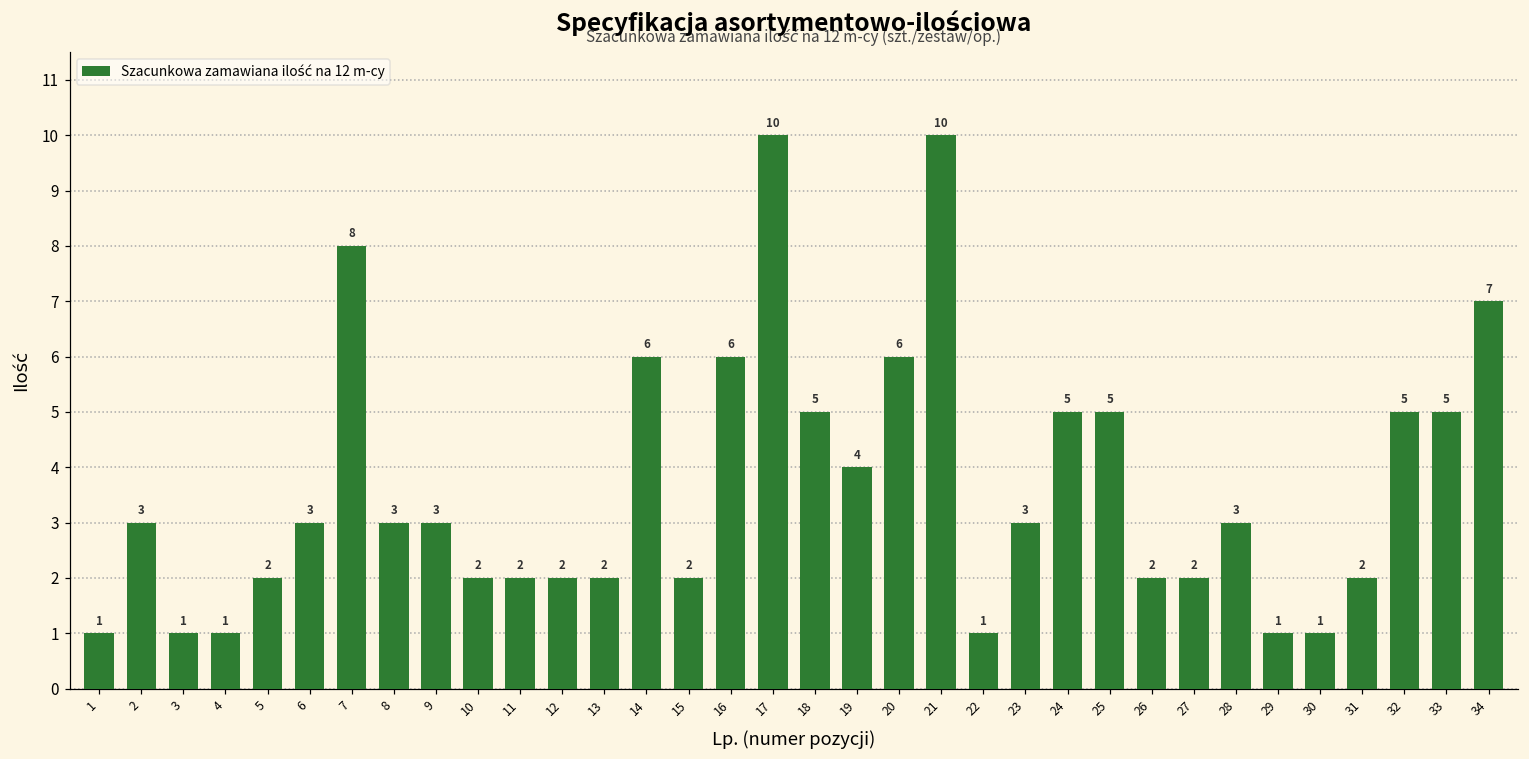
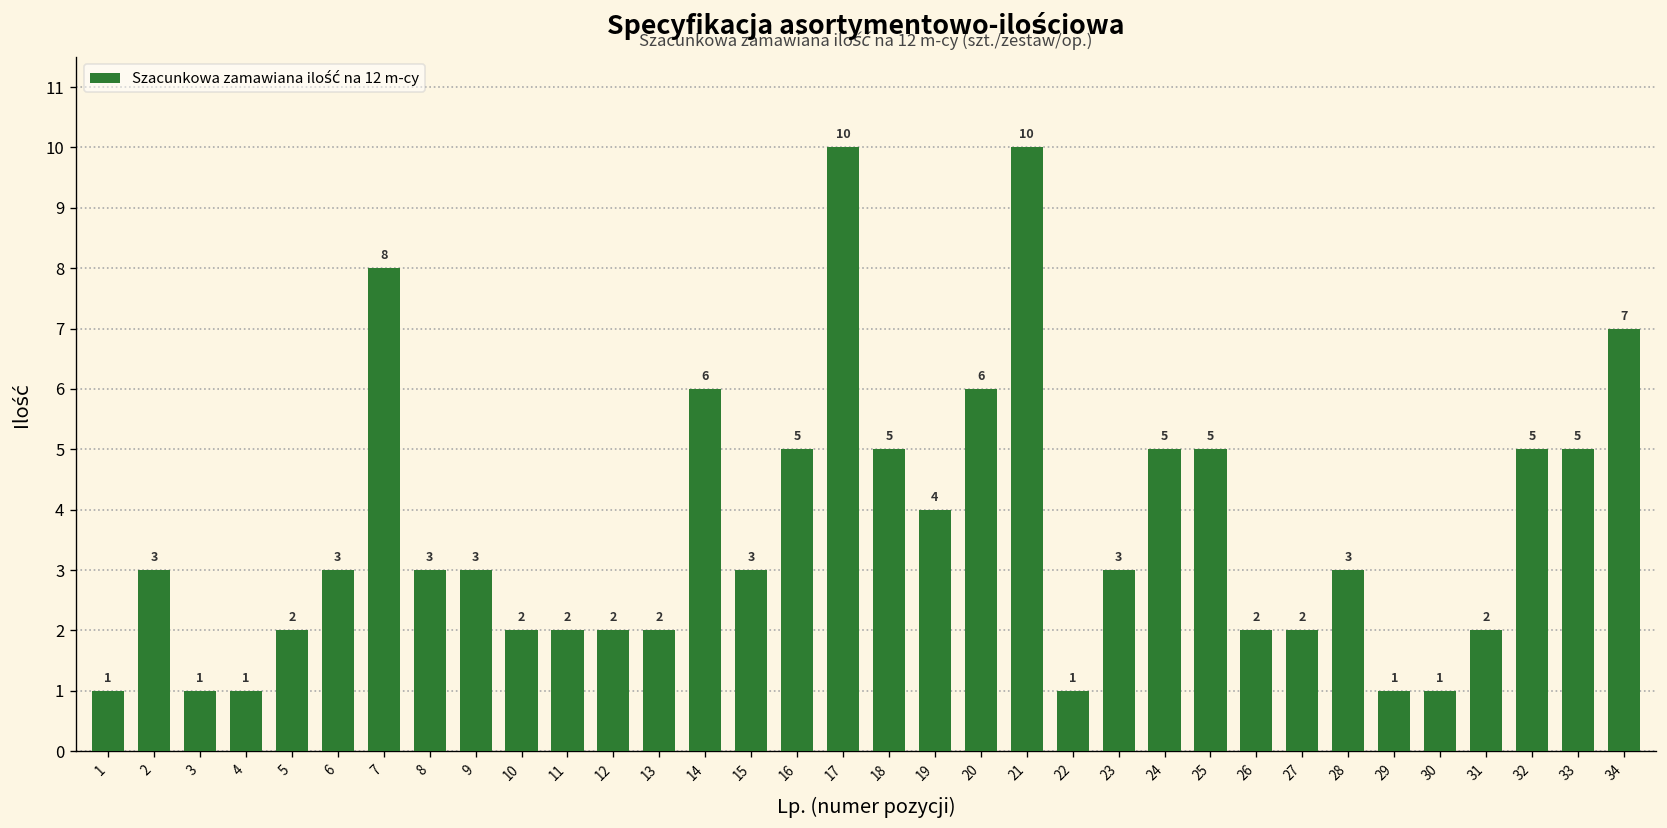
15: 2 -> 3
16: 6 -> 5
